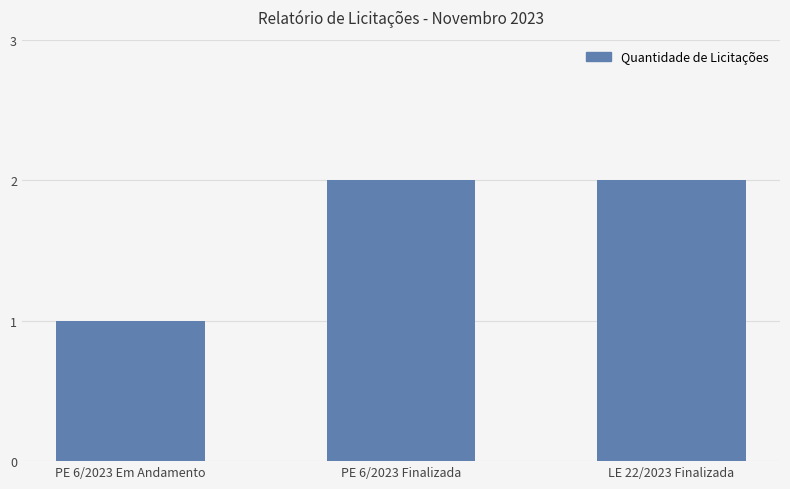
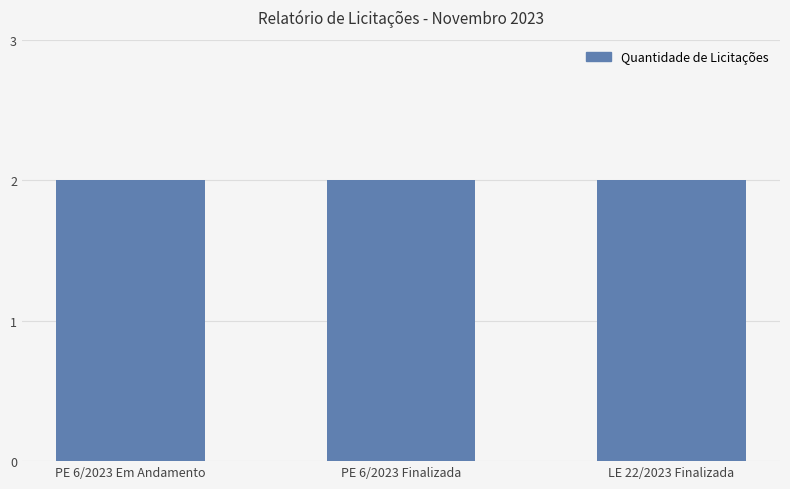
PE 6/2023 Em Andamento: 1 -> 2
